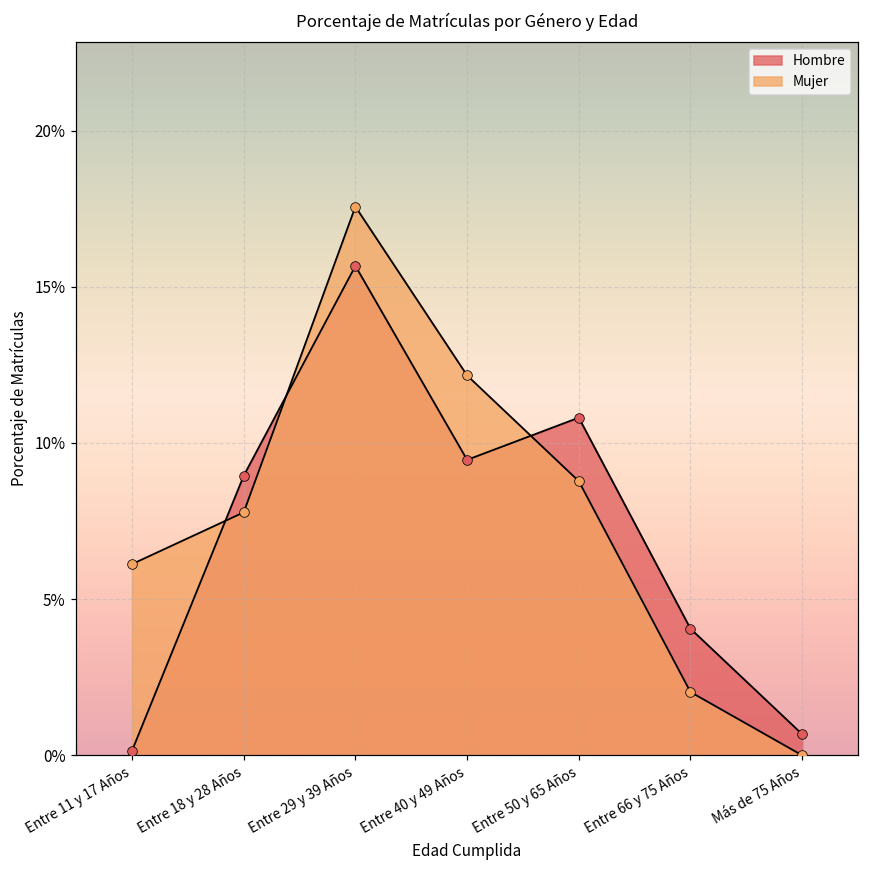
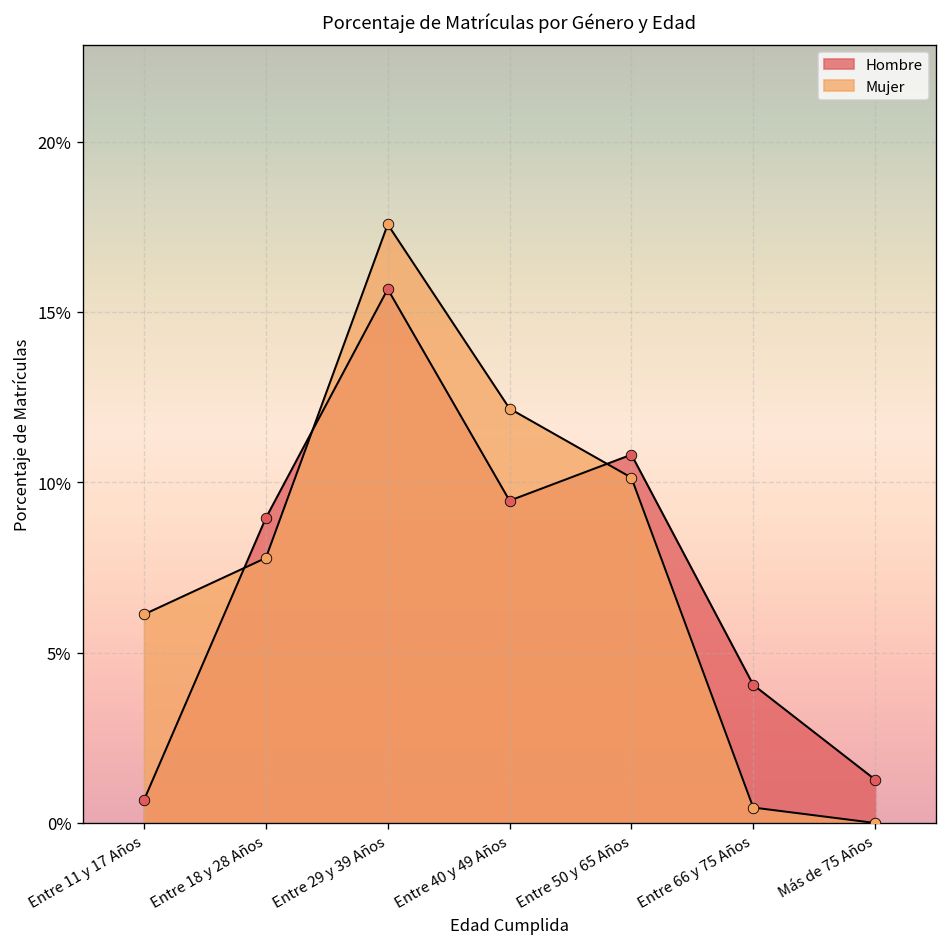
Hombre, Entre 11 y 17 Años: 0.1% -> 0.7%
Mujer, Entre 50 y 65 Años: 8.8% -> 10.1%
Mujer, Entre 66 y 75 Años: 2.0% -> 0.5%
Hombre, Más de 75 Años: 0.7% -> 1.3%
